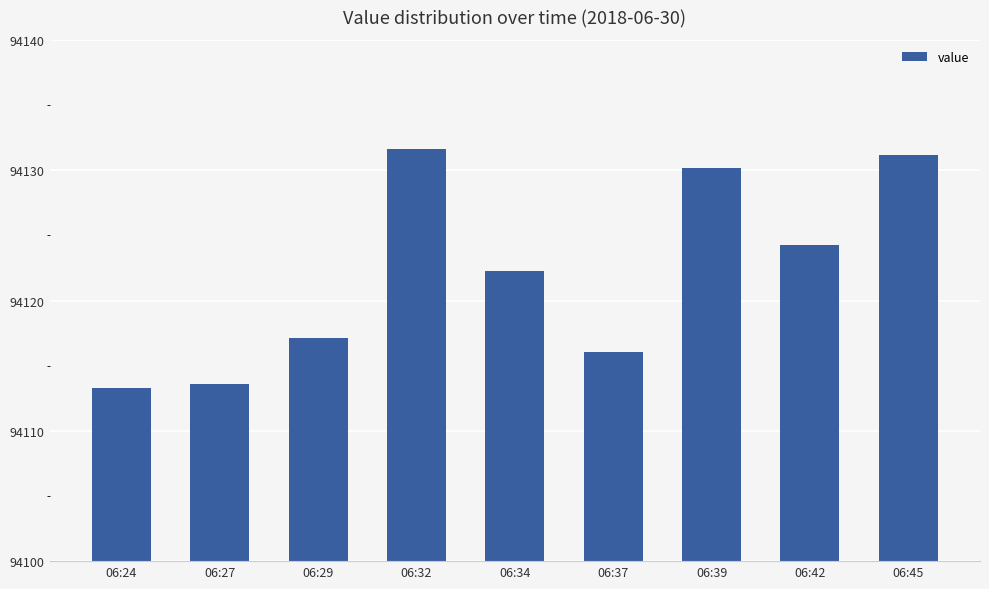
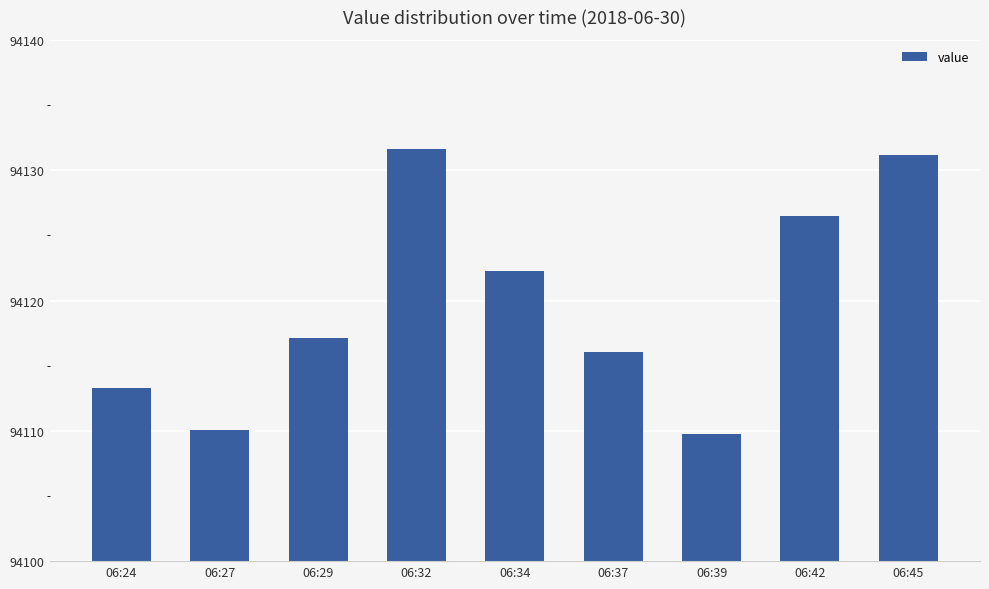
06:27: 94113.6 -> 94110.1
06:39: 94130.1 -> 94109.8
06:42: 94124.3 -> 94126.5
